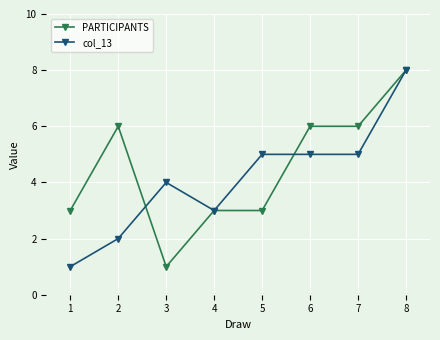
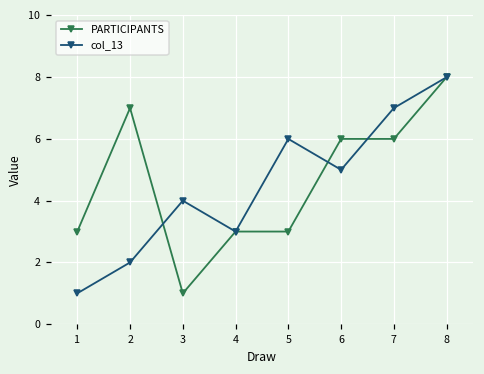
PARTICIPANTS, 2: 6 -> 7
col_13, 5: 5 -> 6
col_13, 7: 5 -> 7
